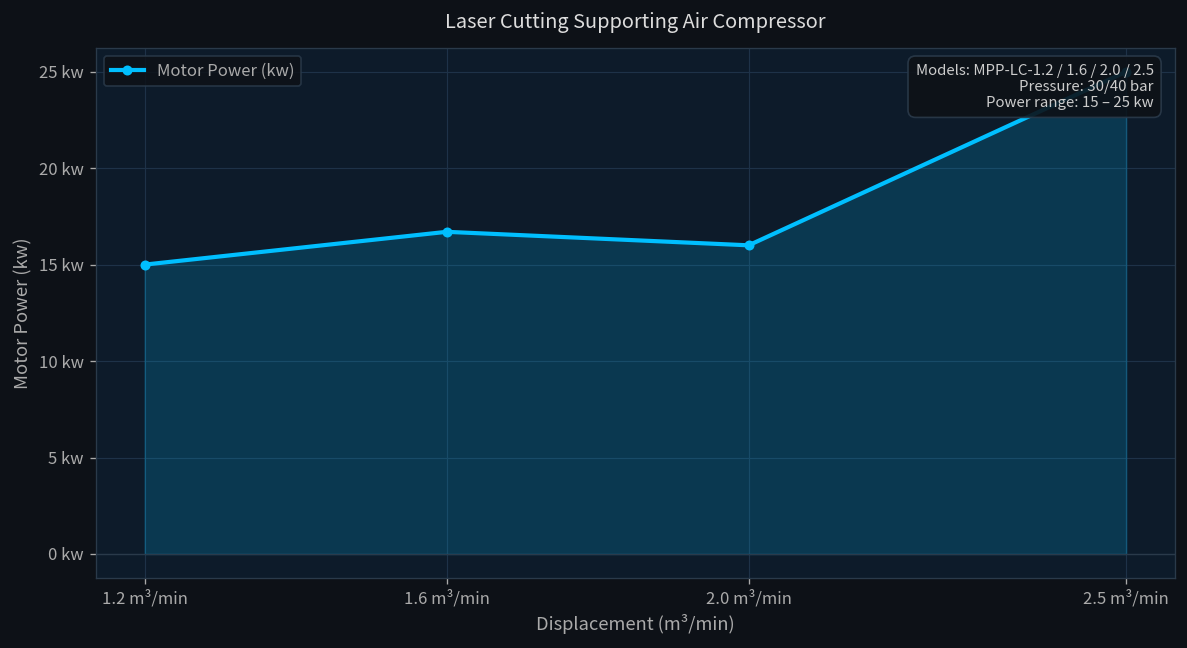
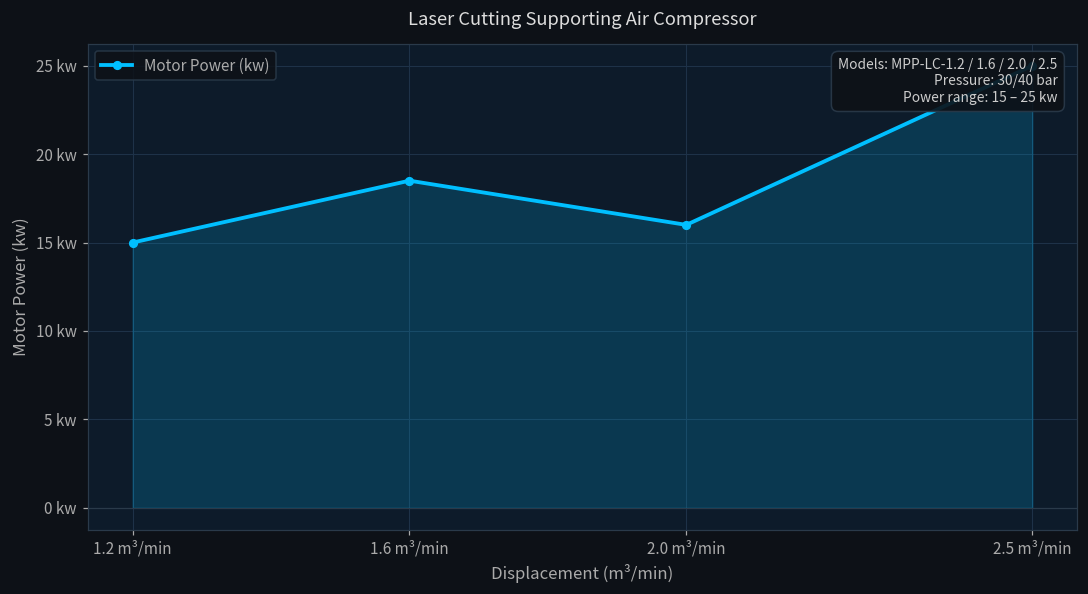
1.6 m³/min: 16.7 kw -> 18.5 kw
